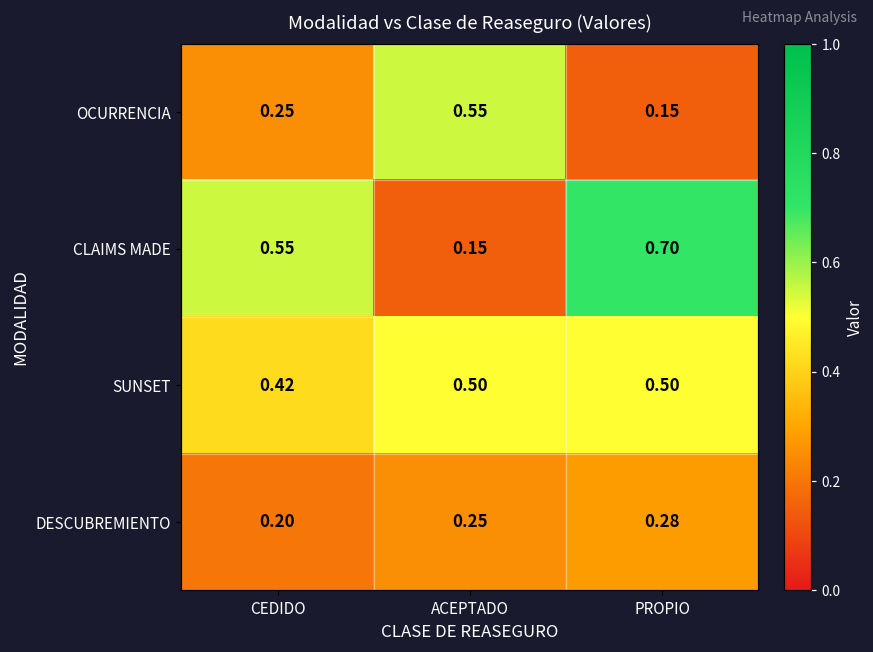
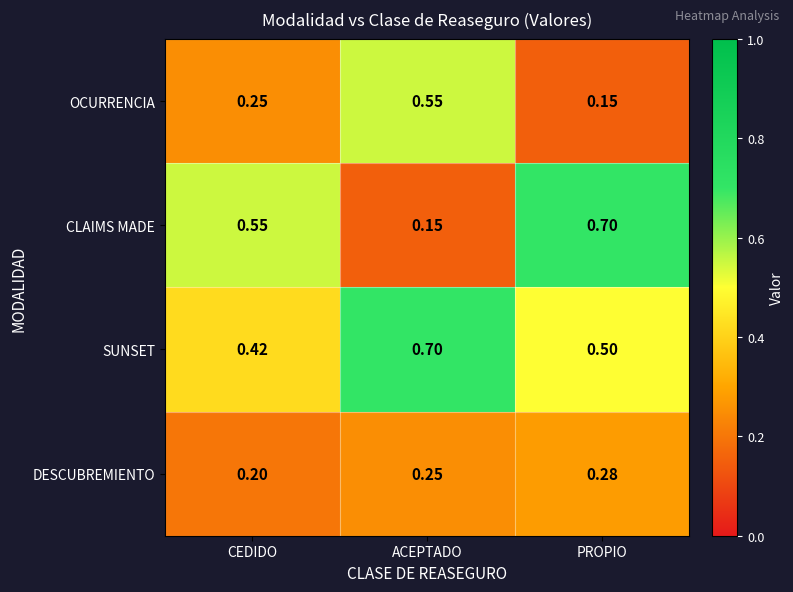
SUNSET, ACEPTADO: 0.50 -> 0.70
